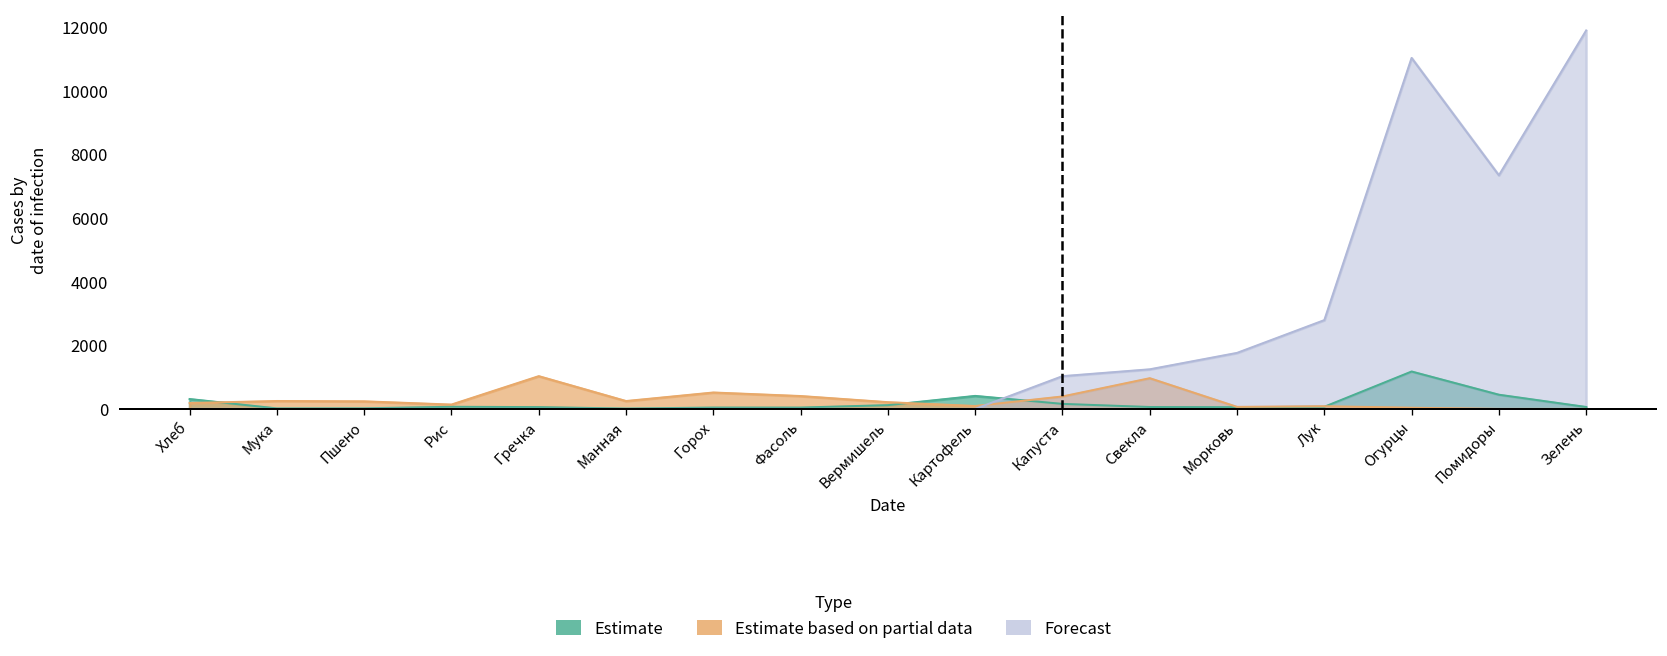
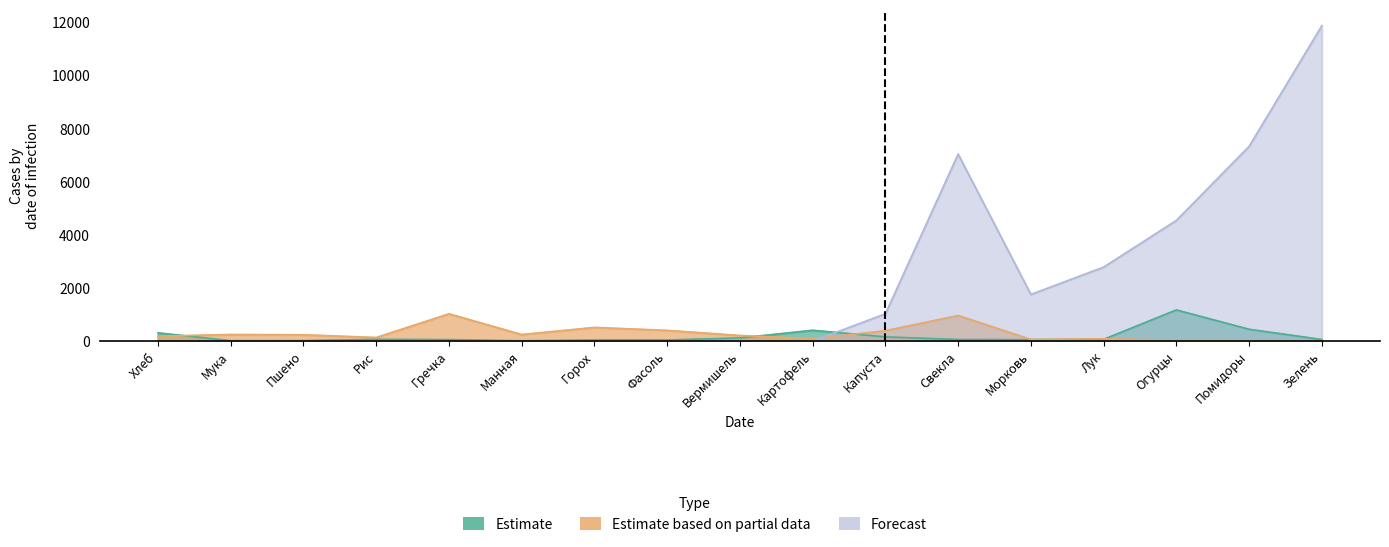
Forecast, Свекла: 1200 -> 7100
Forecast, Огурцы: 11000 -> 4600
